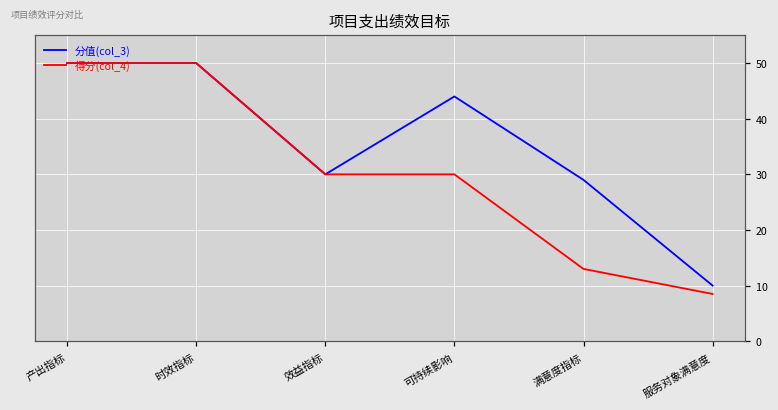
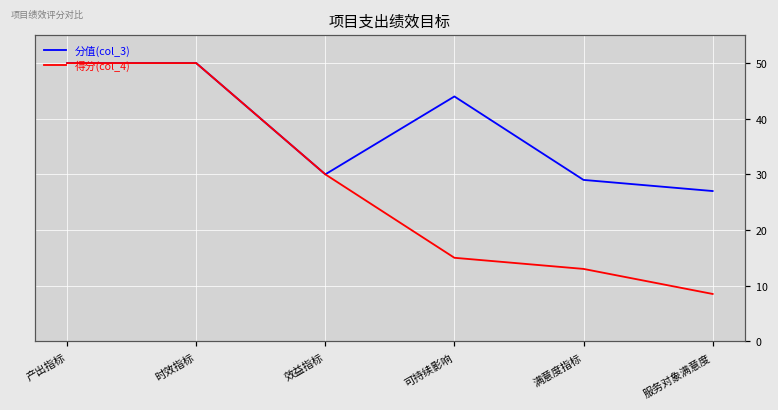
得分(col_4), 可持续影响: 30 -> 15
分值(col_3), 服务对象满意度: 10 -> 27
